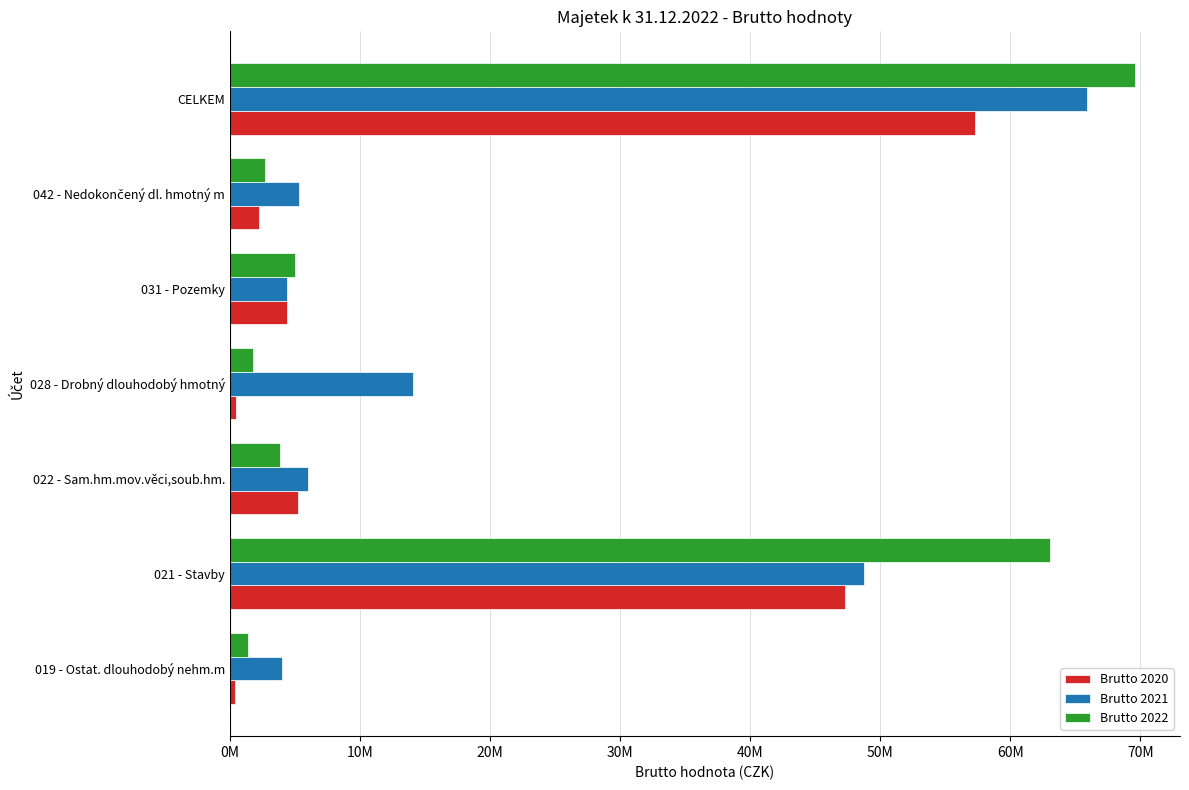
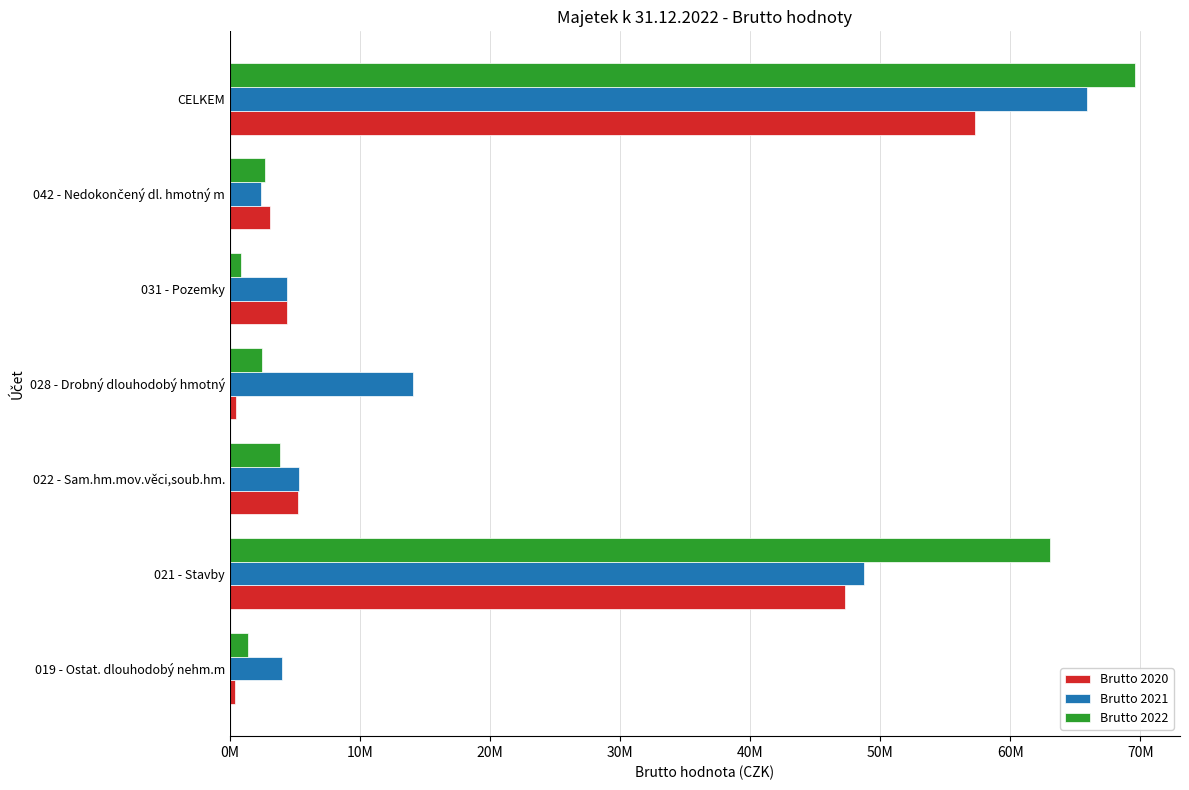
Brutto 2021, 042 - Nedokončený dl. hmotný m: 5300000 -> 2400000
Brutto 2020, 042 - Nedokončený dl. hmotný m: 2200000 -> 3100000
Brutto 2022, 031 - Pozemky: 5000000 -> 900000
Brutto 2022, 028 - Drobný dlouhodobý hmotný: 1800000 -> 2400000
Brutto 2021, 022 - Sam.hm.mov.věci,soub.hm.: 6000000 -> 5300000
